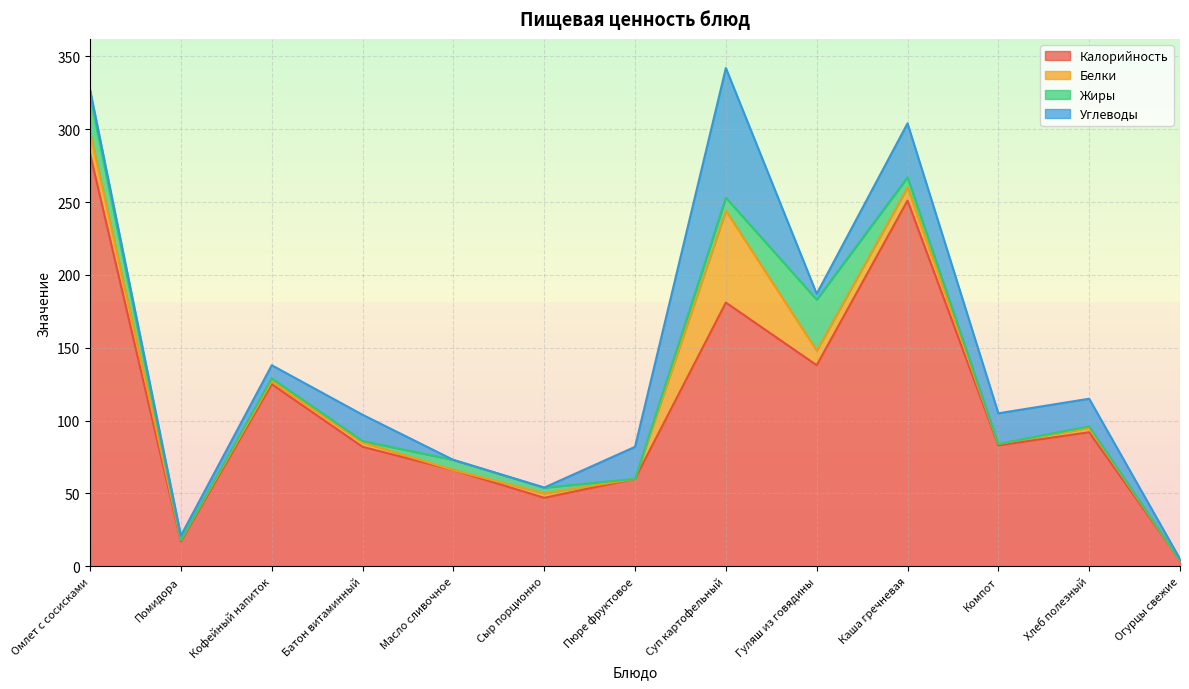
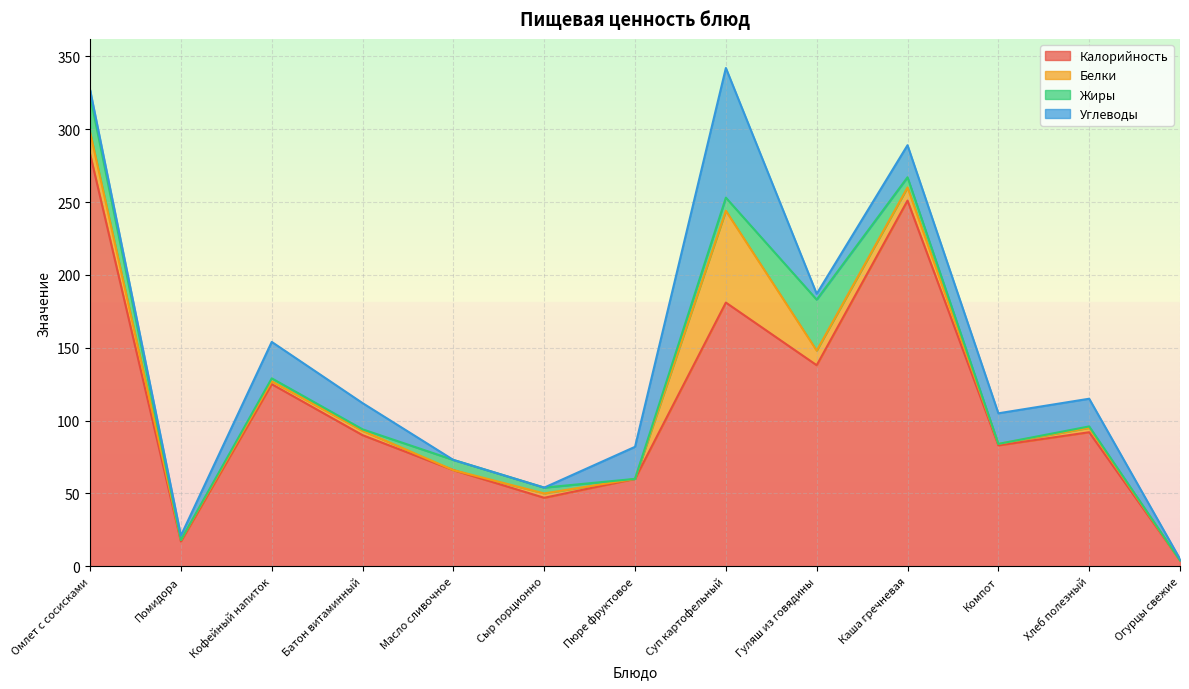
Углеводы, Кофейный напиток: 9 -> 25
Калорийность, Батон витаминный: 82 -> 90
Углеводы, Каша гречневая: 37 -> 22
